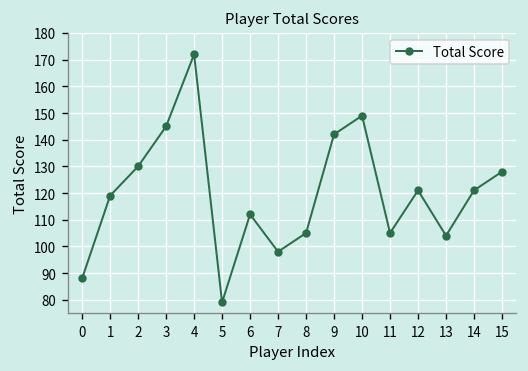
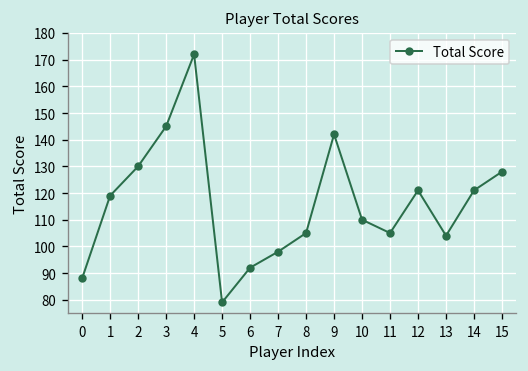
6: 112 -> 92
10: 149 -> 110
